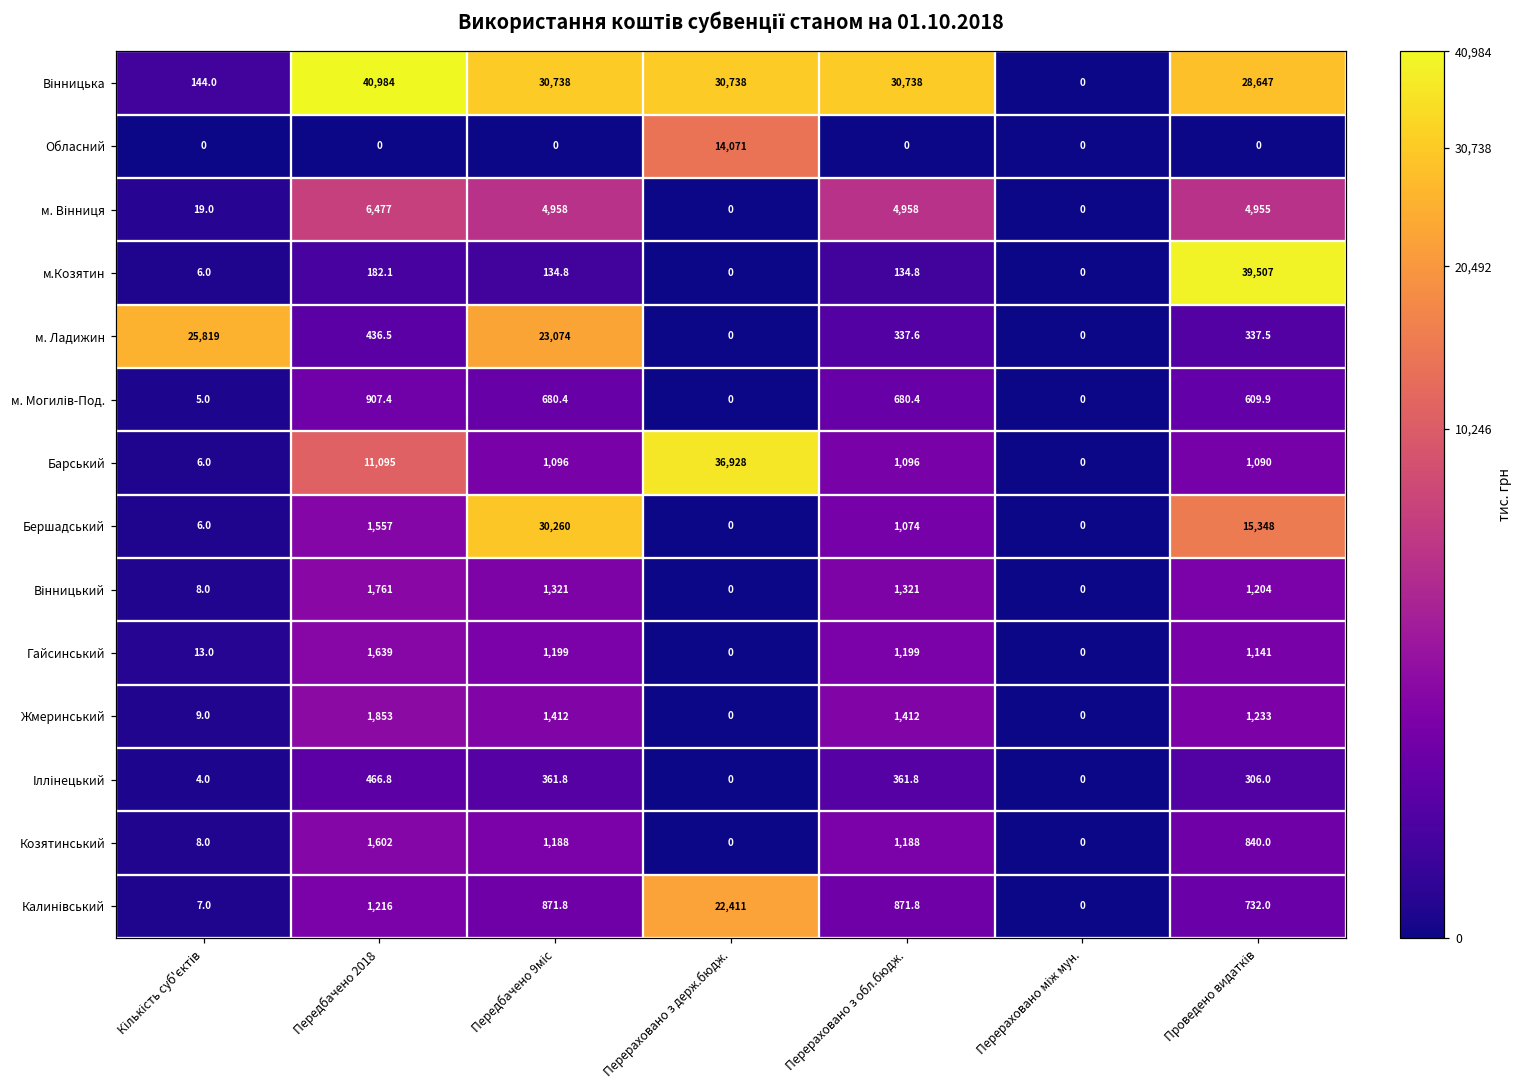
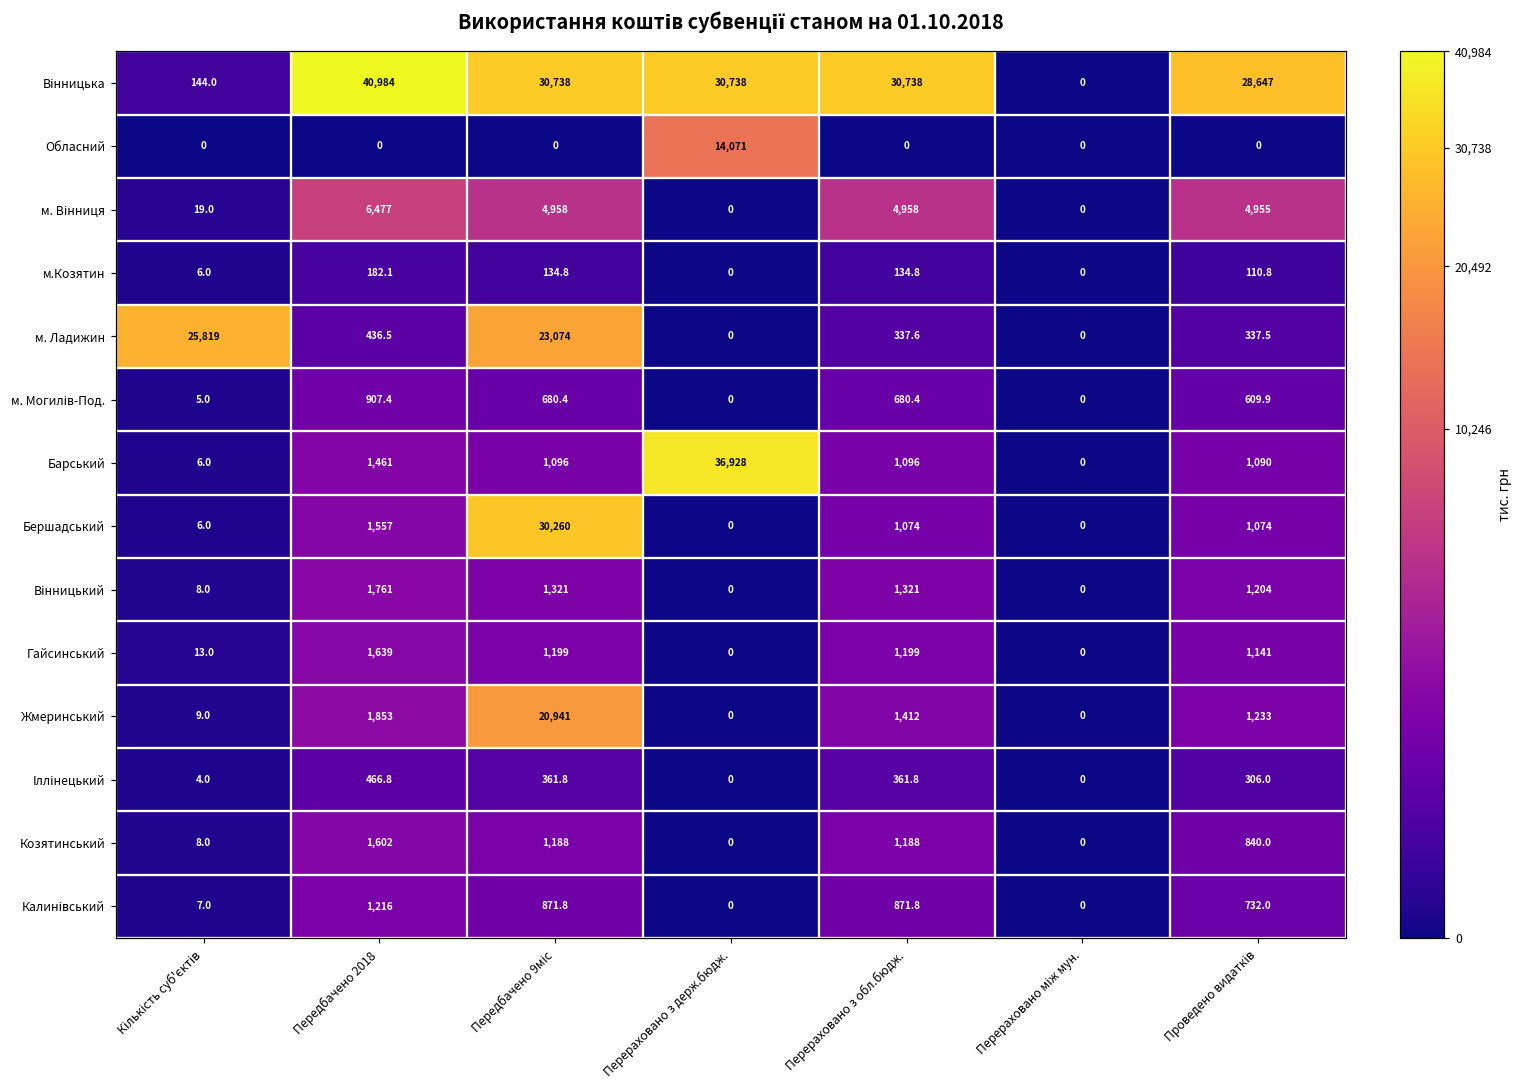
м.Козятин, Проведено видатків: 39,507 -> 110.8
Барський, Передбачено 2018: 11,095 -> 1,461
Бершадський, Проведено видатків: 15,348 -> 1,074
Жмеринський, Передбачено 9міс: 1,412 -> 20,941
Калинівський, Перераховано з держ.бюдж.: 22,411 -> 0
